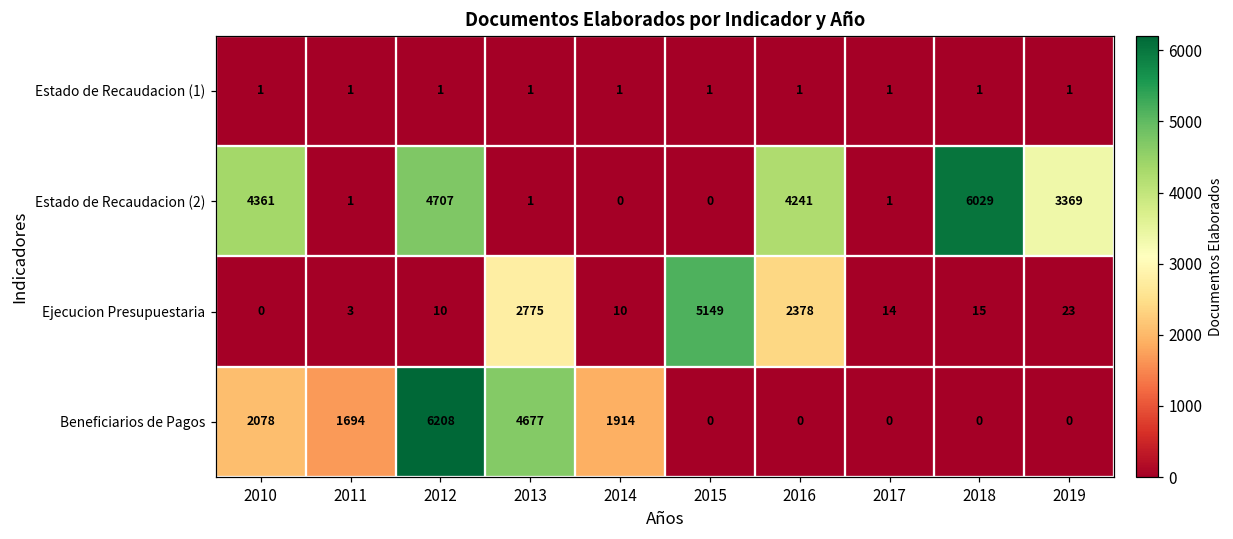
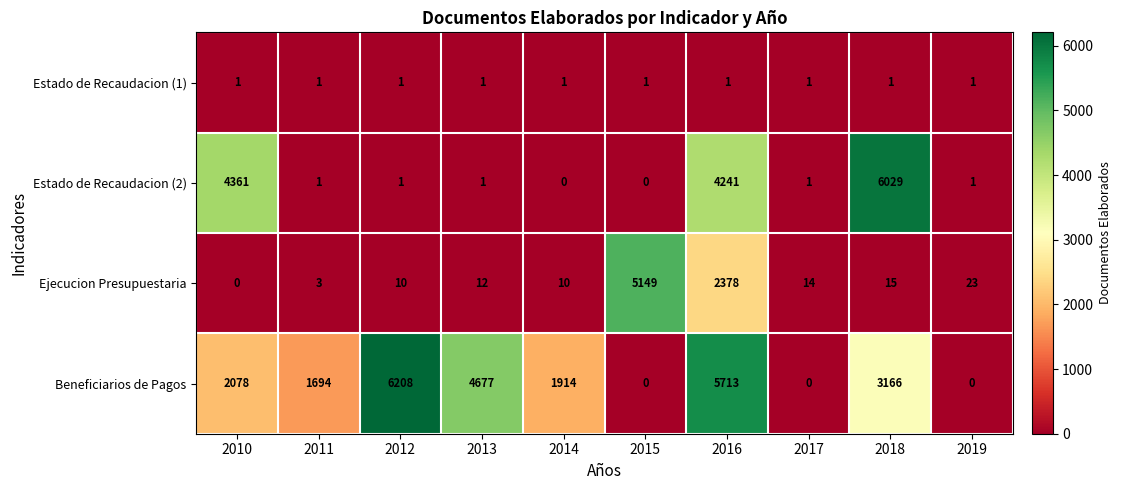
Estado de Recaudacion (2), 2012: 4707 -> 1
Estado de Recaudacion (2), 2019: 3369 -> 1
Ejecucion Presupuestaria, 2013: 2775 -> 12
Beneficiarios de Pagos, 2016: 0 -> 5713
Beneficiarios de Pagos, 2018: 0 -> 3166
